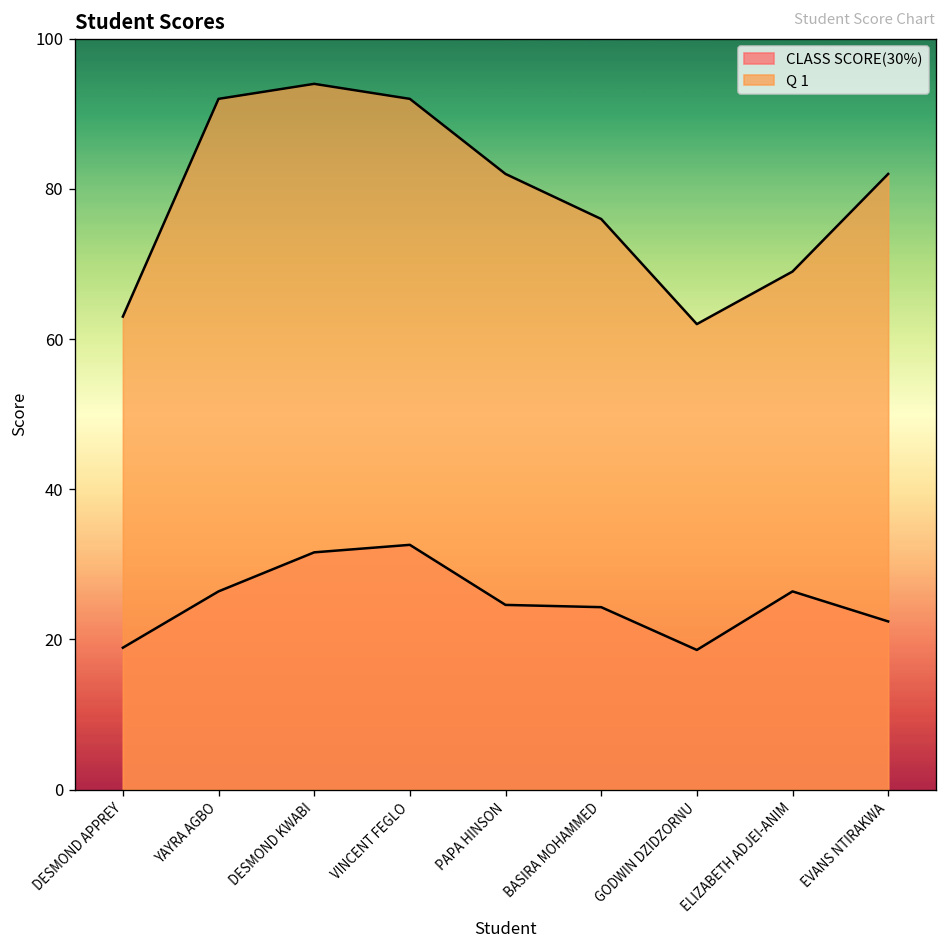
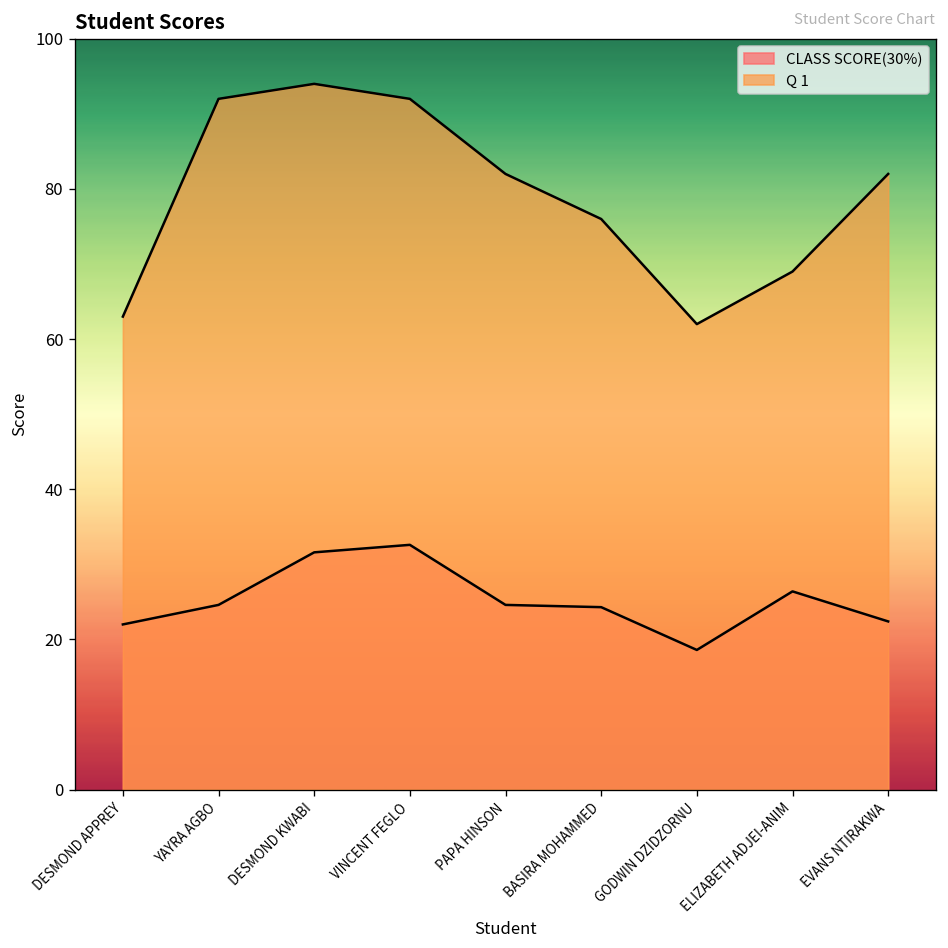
CLASS SCORE(30%), DESMOND APPREY: 19 -> 22
CLASS SCORE(30%), YAYRA AGBO: 26 -> 25
